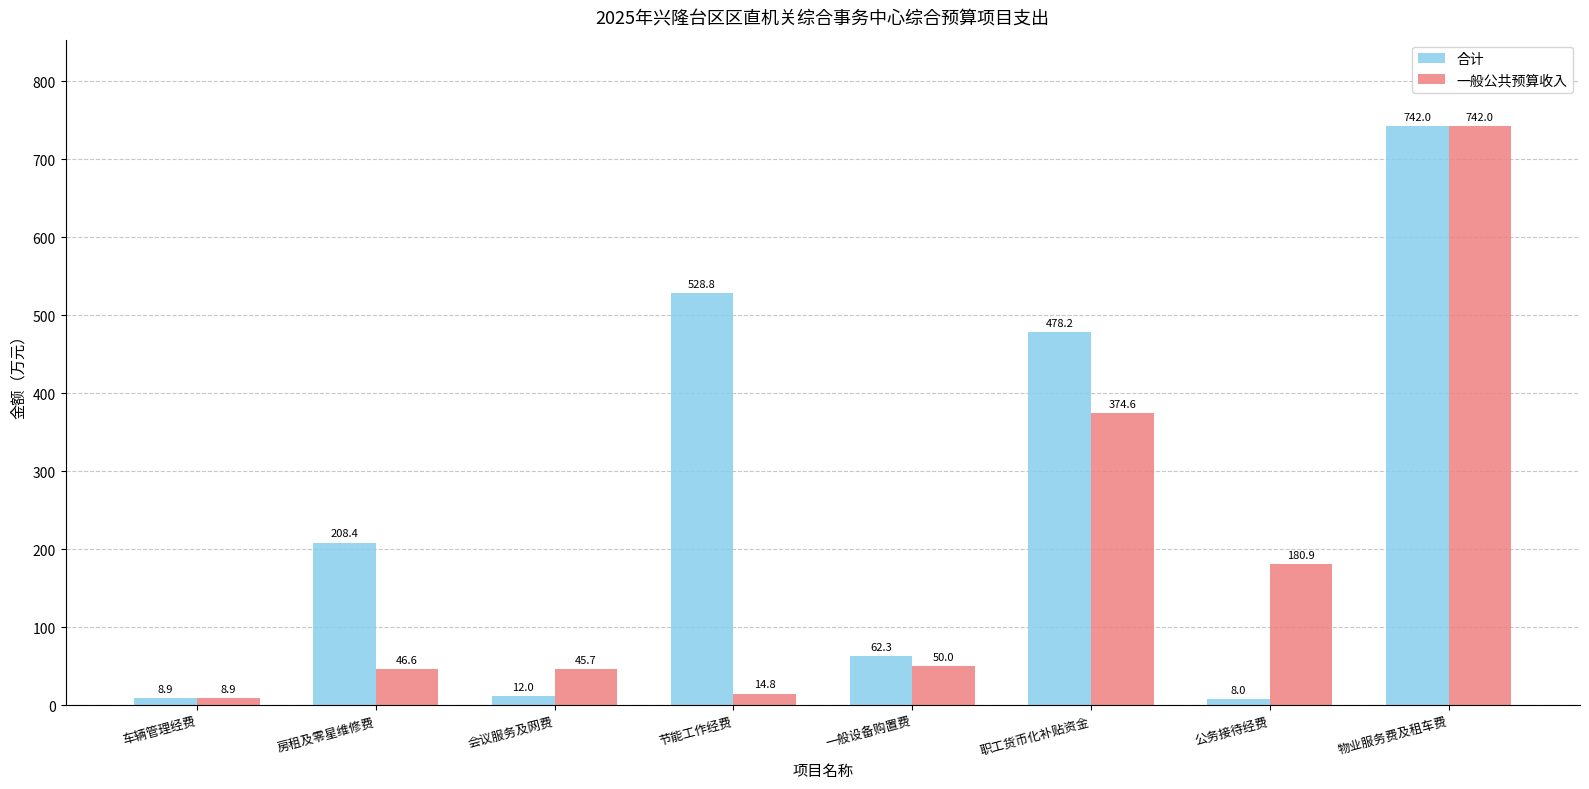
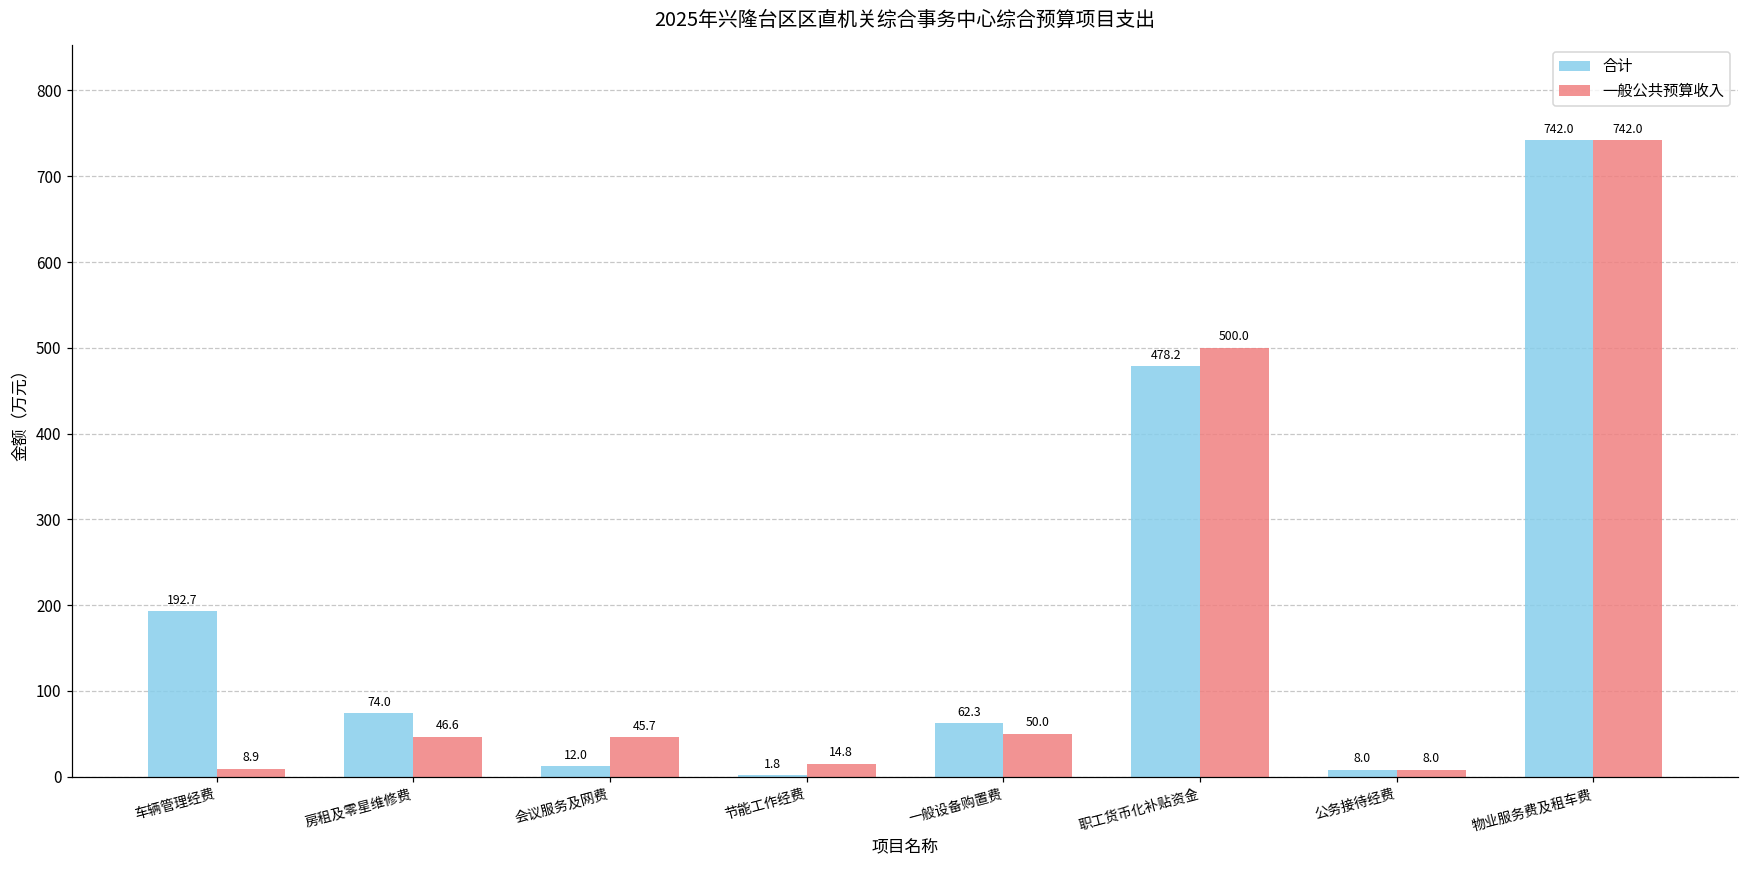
合计, 车辆管理经费: 8.9 -> 192.7
合计, 房租及零星维修费: 208.4 -> 74.0
合计, 节能工作经费: 528.8 -> 1.8
一般公共预算收入, 职工货币化补贴资金: 374.6 -> 500.0
一般公共预算收入, 公务接待经费: 180.9 -> 8.0
